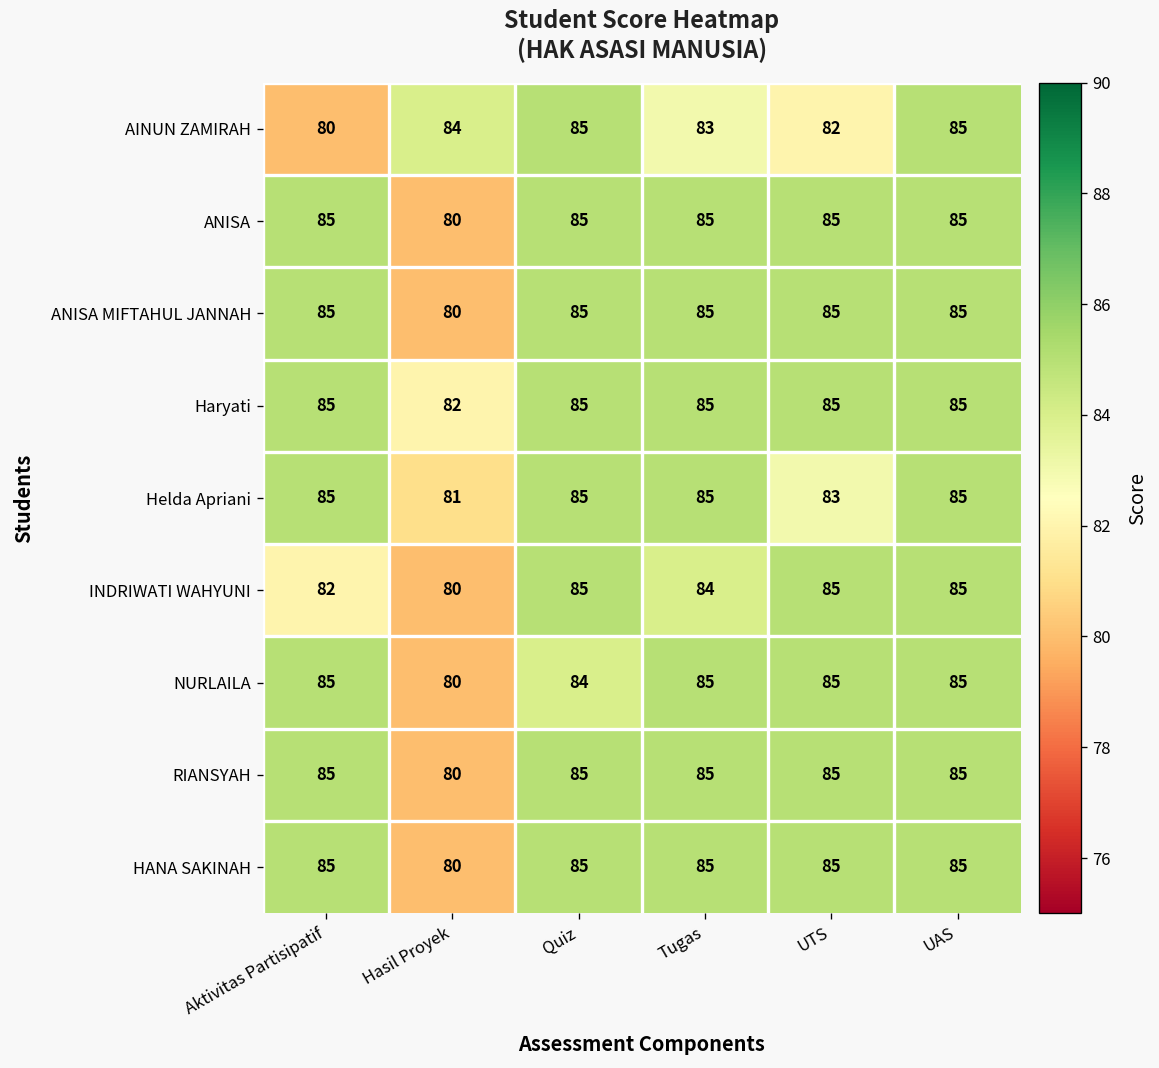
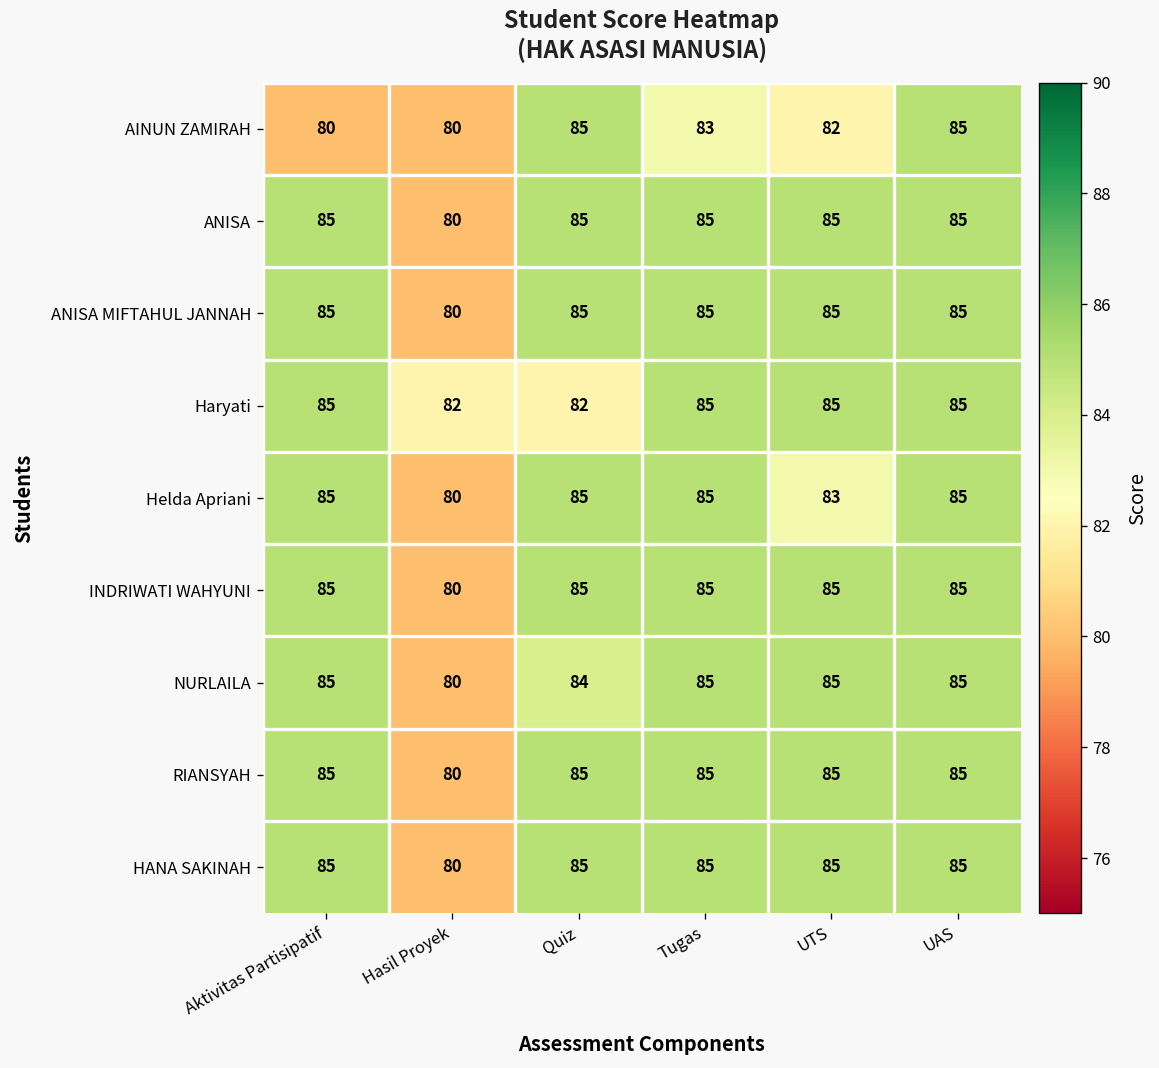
AINUN ZAMIRAH, Hasil Proyek: 84 -> 80
Haryati, Quiz: 85 -> 82
Helda Apriani, Hasil Proyek: 81 -> 80
INDRIWATI WAHYUNI, Aktivitas Partisipatif: 82 -> 85
INDRIWATI WAHYUNI, Tugas: 84 -> 85
